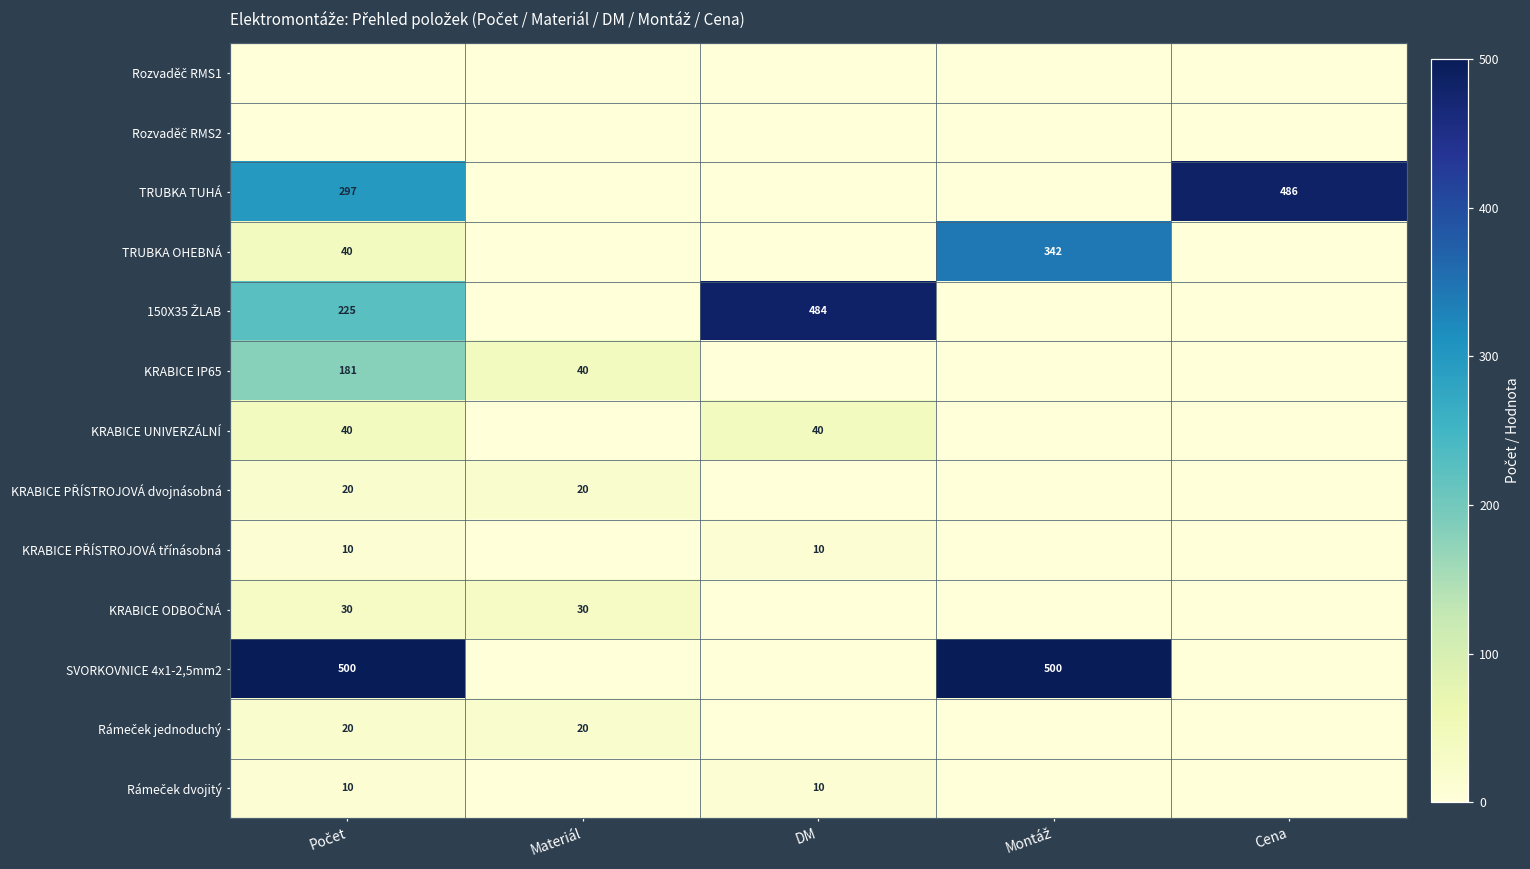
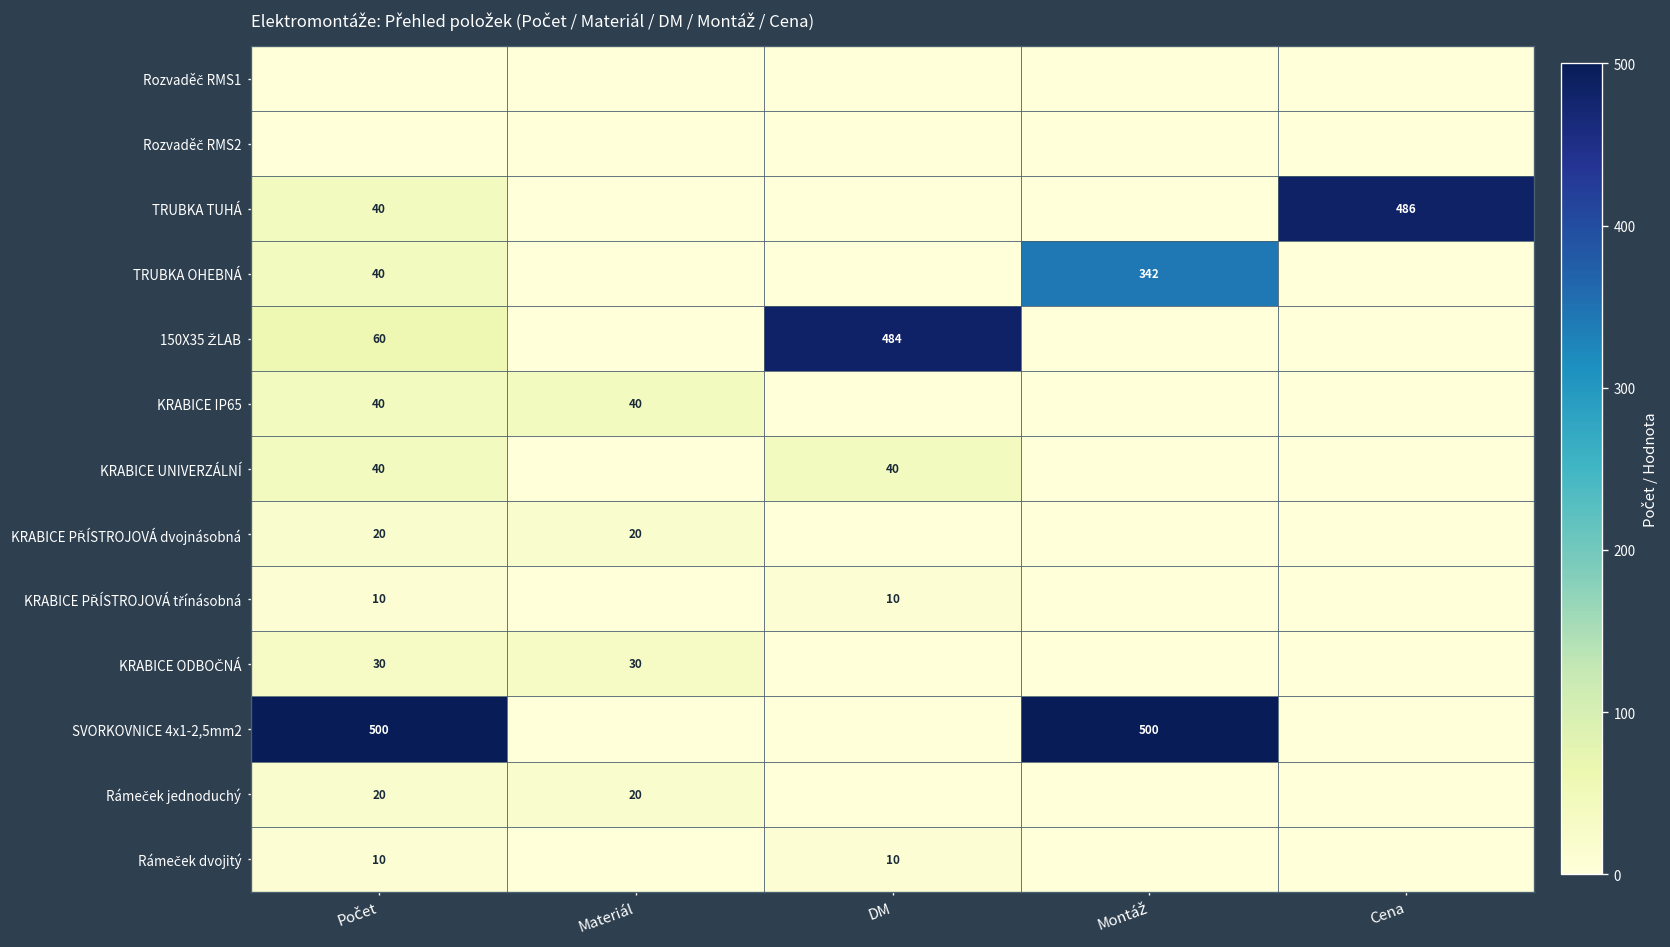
TRUBKA TUHÁ, Počet: 297 -> 40
150X35 ŽLAB, Počet: 225 -> 60
KRABICE IP65, Počet: 181 -> 40
